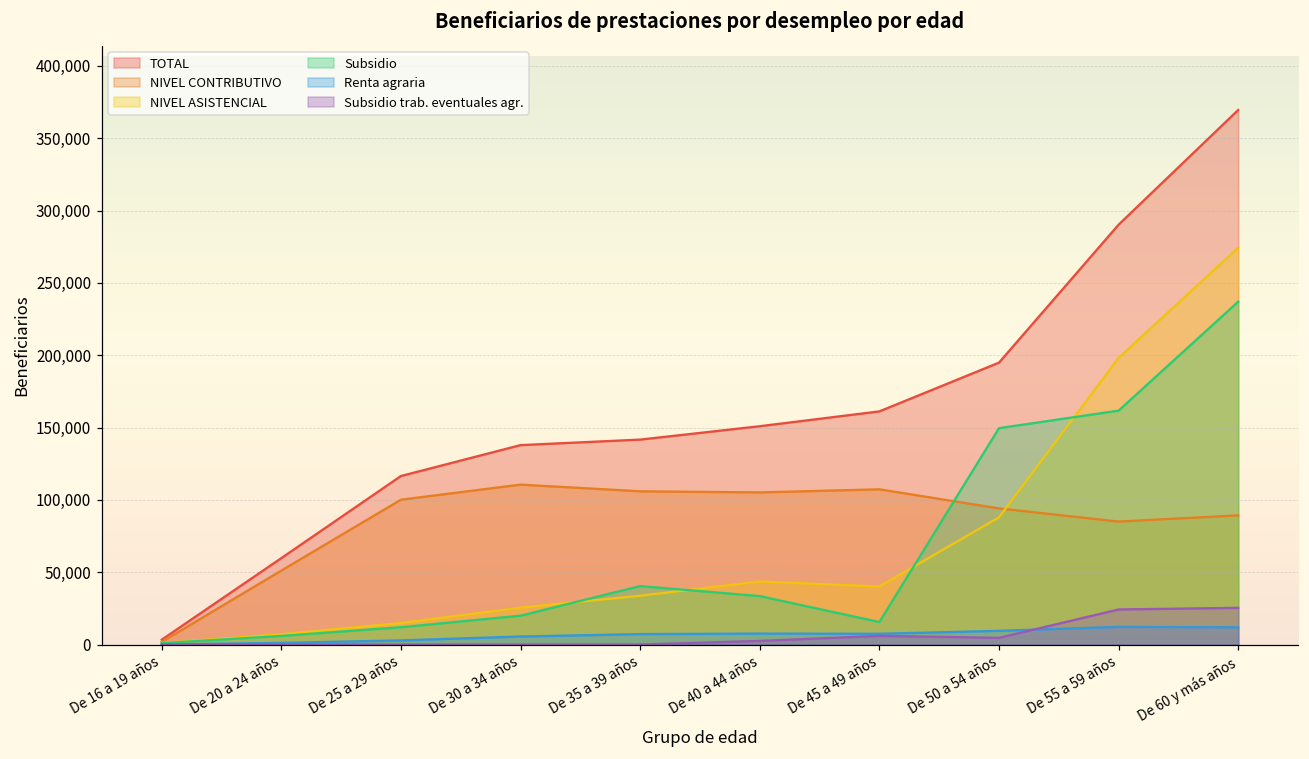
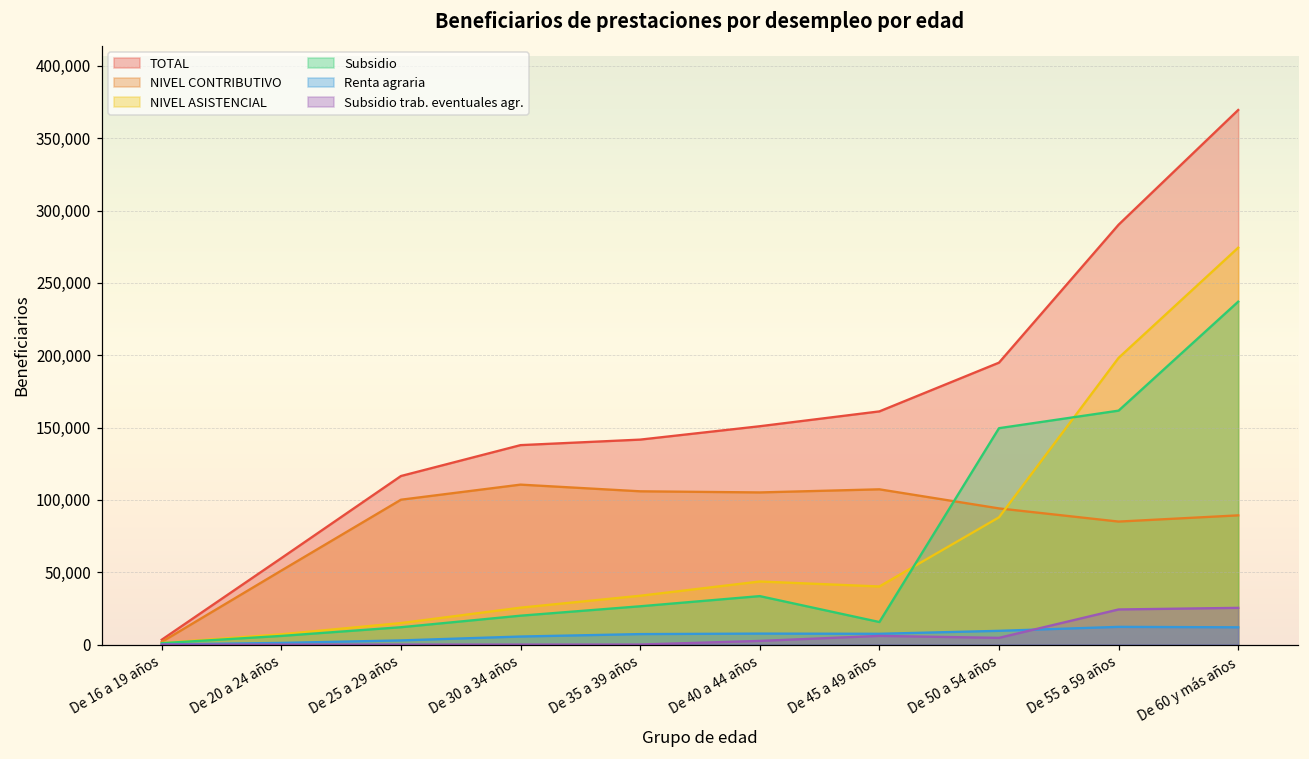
Subsidio, De 35 a 39 años: 40,000 -> 26,000
